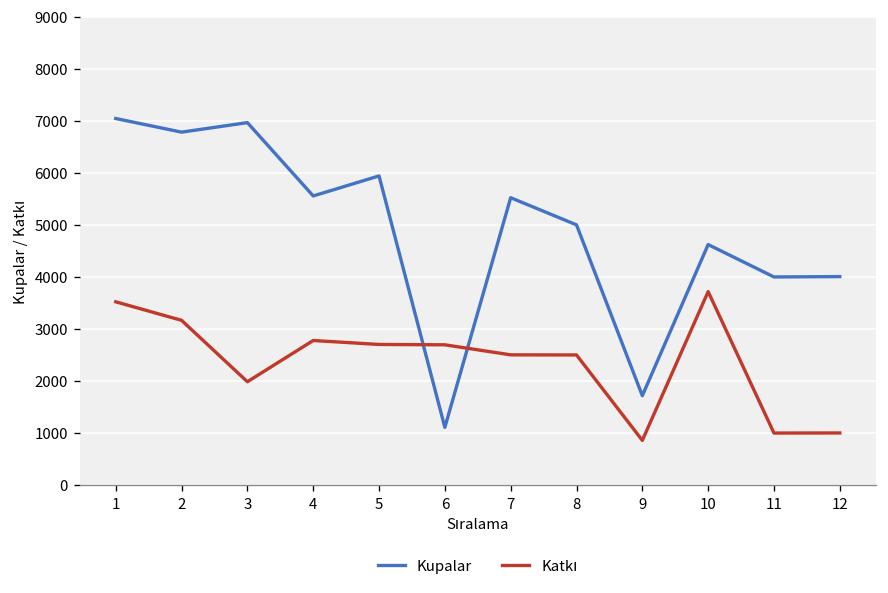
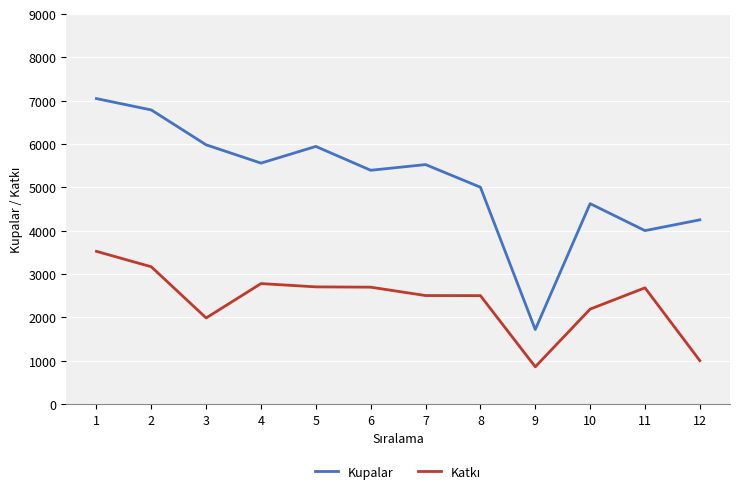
Kupalar, 3: 7000 -> 6000
Kupalar, 6: 1100 -> 5400
Katkı, 10: 3700 -> 2200
Katkı, 11: 1000 -> 2700
Kupalar, 12: 4000 -> 4300
